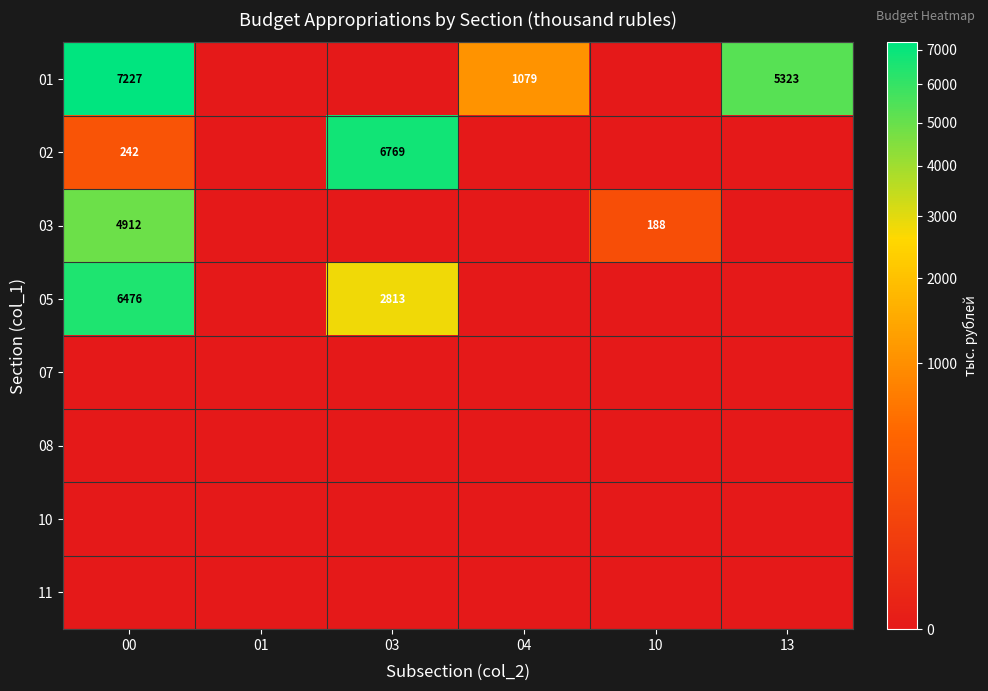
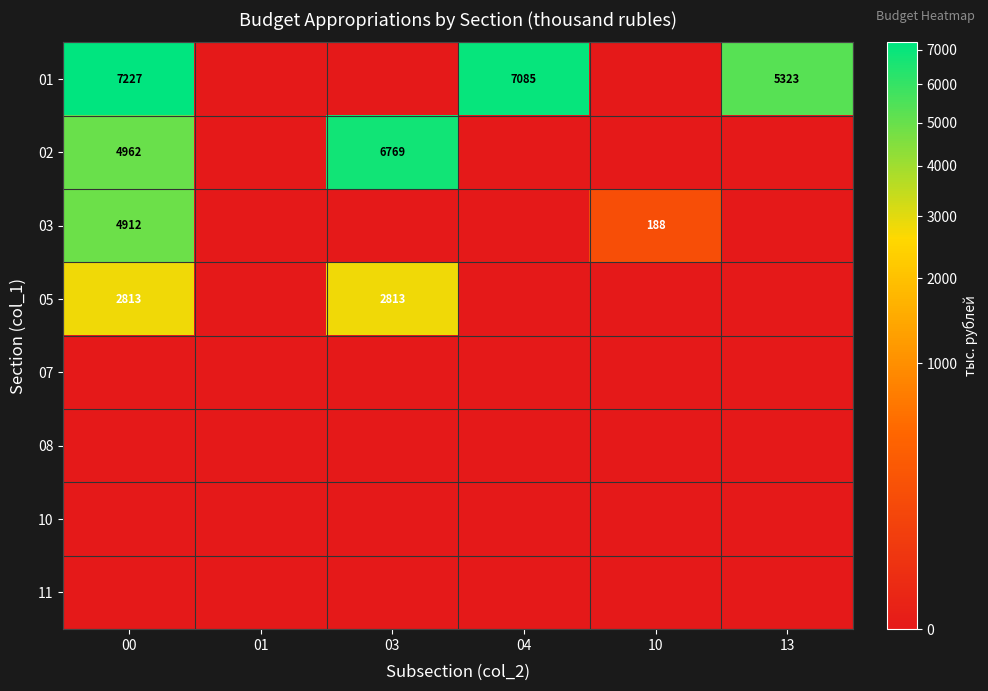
01, 04: 1079 -> 7085
02, 00: 242 -> 4962
05, 00: 6476 -> 2813
